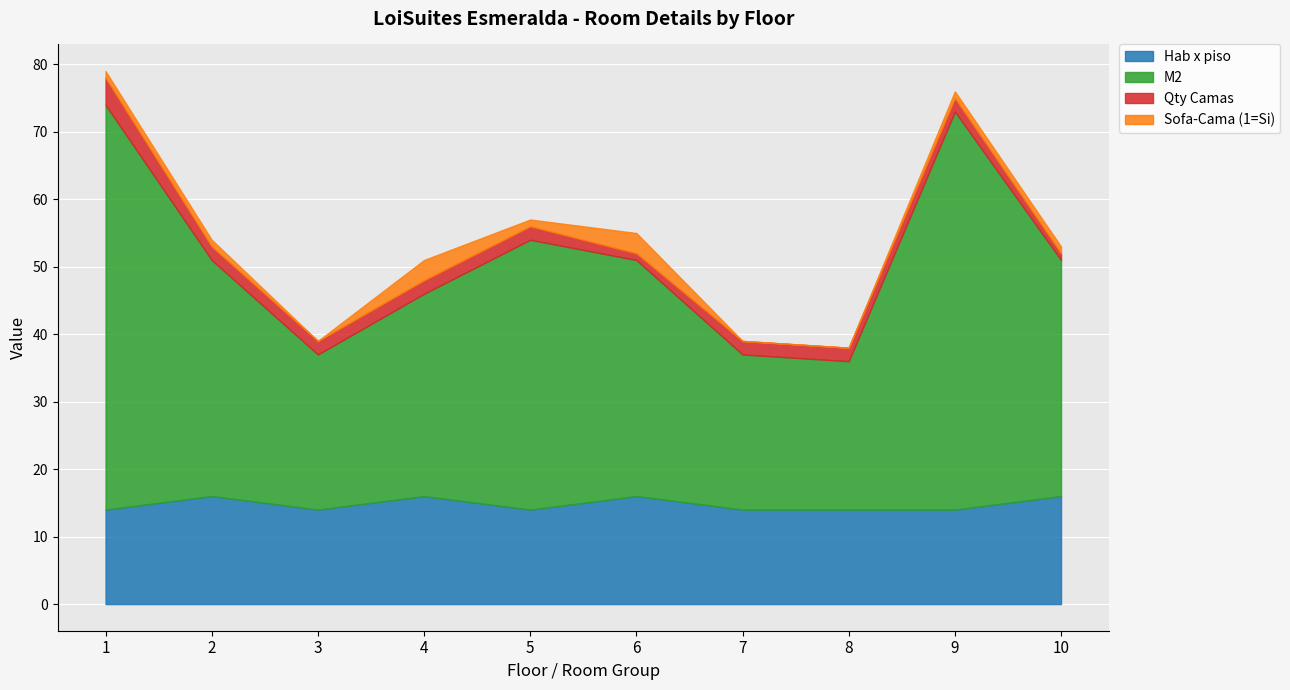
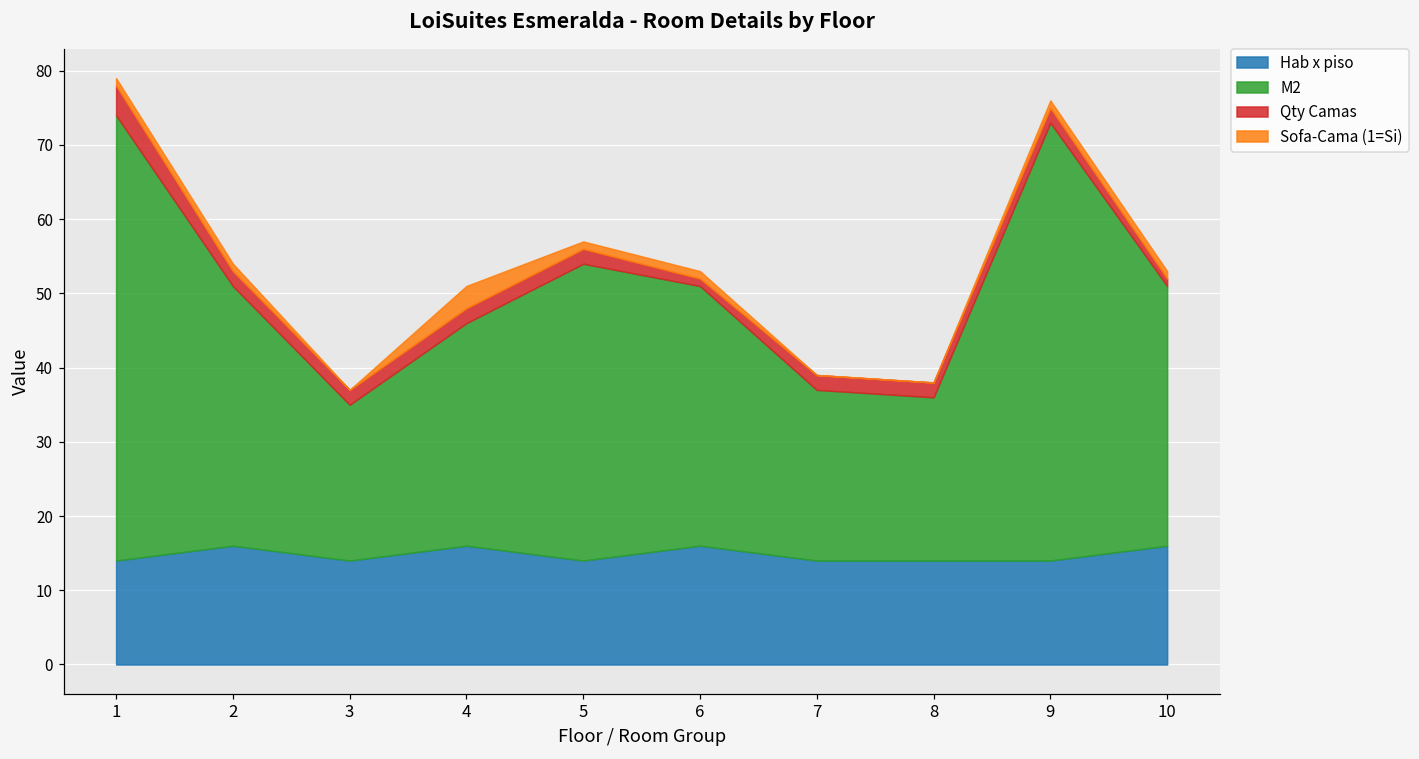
M2, 3: 23 -> 21
Sofa-Cama (1=Si), 6: 3 -> 1
